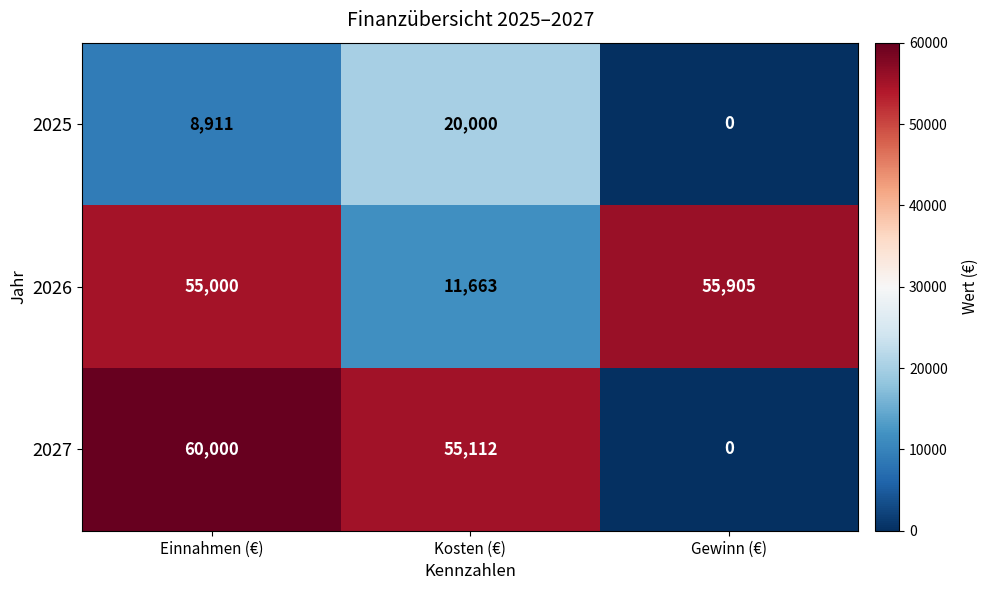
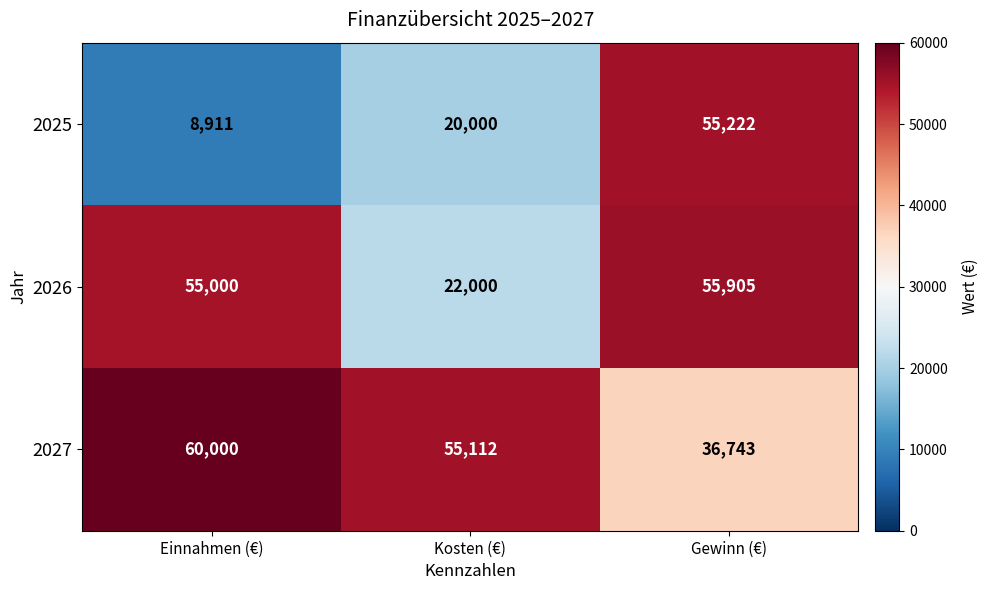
2025, Gewinn (€): 0 -> 55,222
2026, Kosten (€): 11,663 -> 22,000
2027, Gewinn (€): 0 -> 36,743
